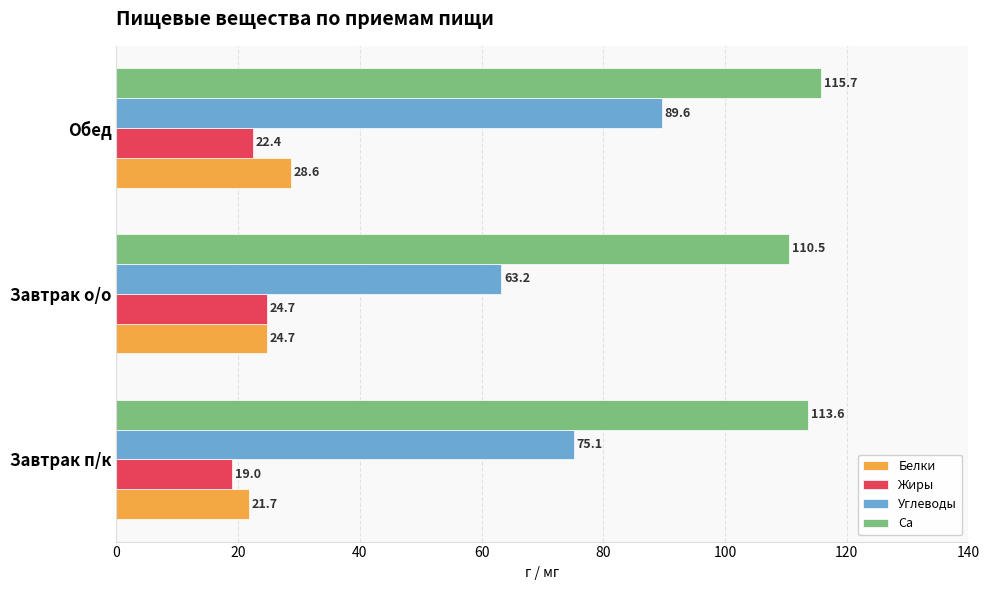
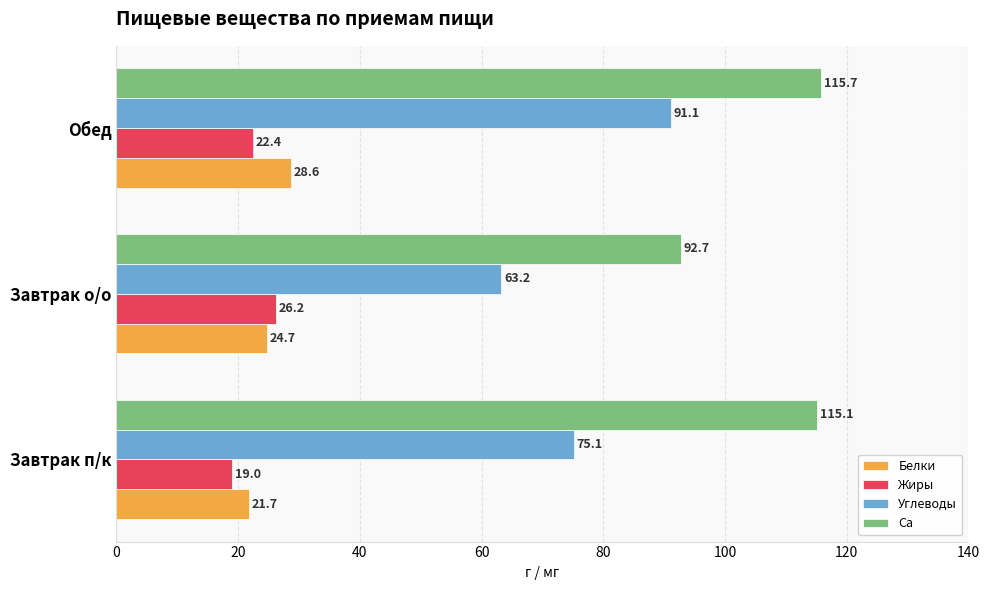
Углеводы, Обед: 89.6 -> 91.1
Ca, Завтрак о/о: 110.5 -> 92.7
Жиры, Завтрак о/о: 24.7 -> 26.2
Ca, Завтрак п/к: 113.6 -> 115.1
